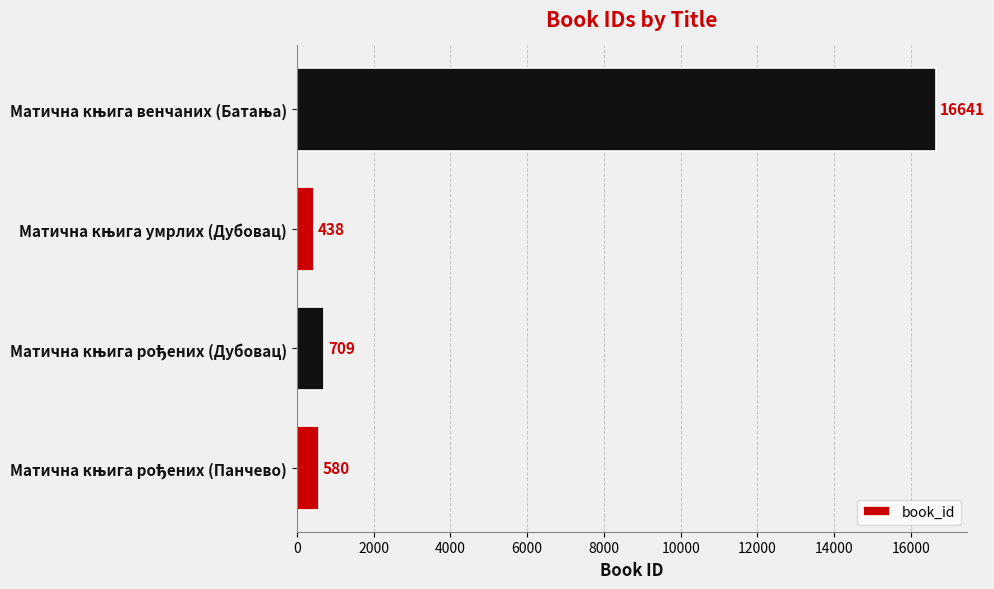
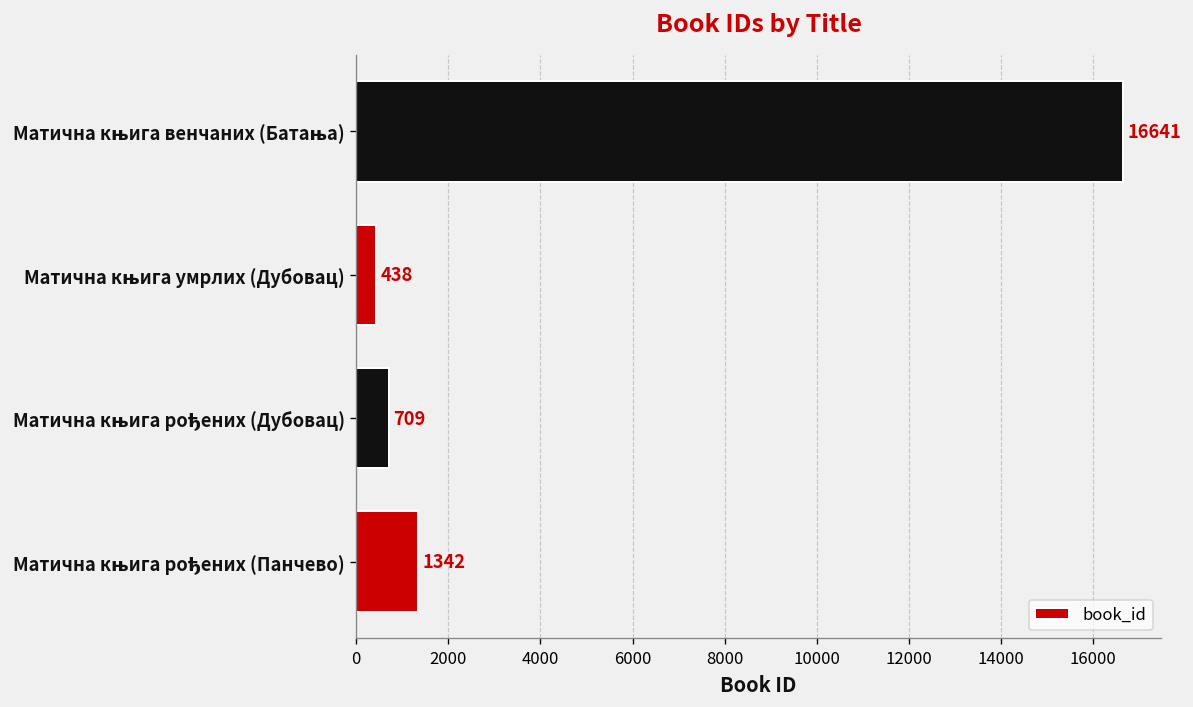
Матична књига рођених (Панчево): 580 -> 1342
